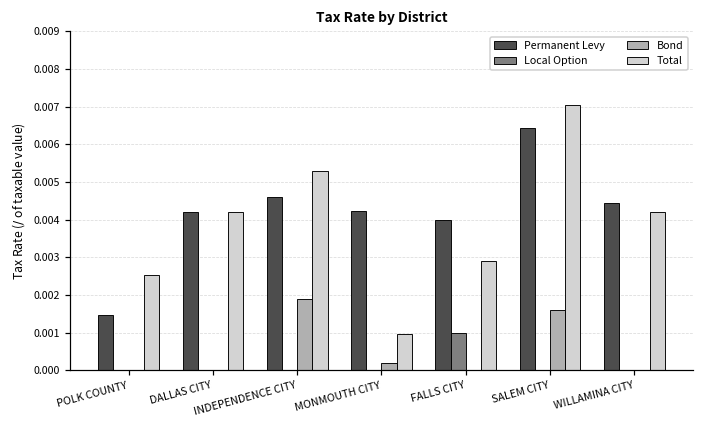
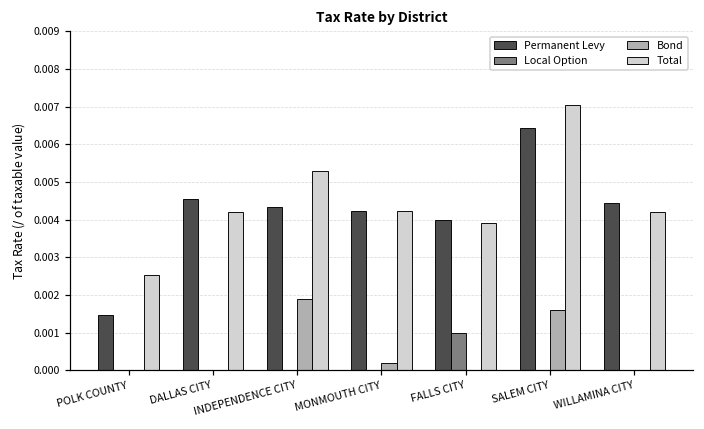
Permanent Levy, DALLAS CITY: 0.0042 -> 0.0046
Permanent Levy, INDEPENDENCE CITY: 0.0046 -> 0.0043
Total, MONMOUTH CITY: 0.0010 -> 0.0042
Total, FALLS CITY: 0.0029 -> 0.0039
